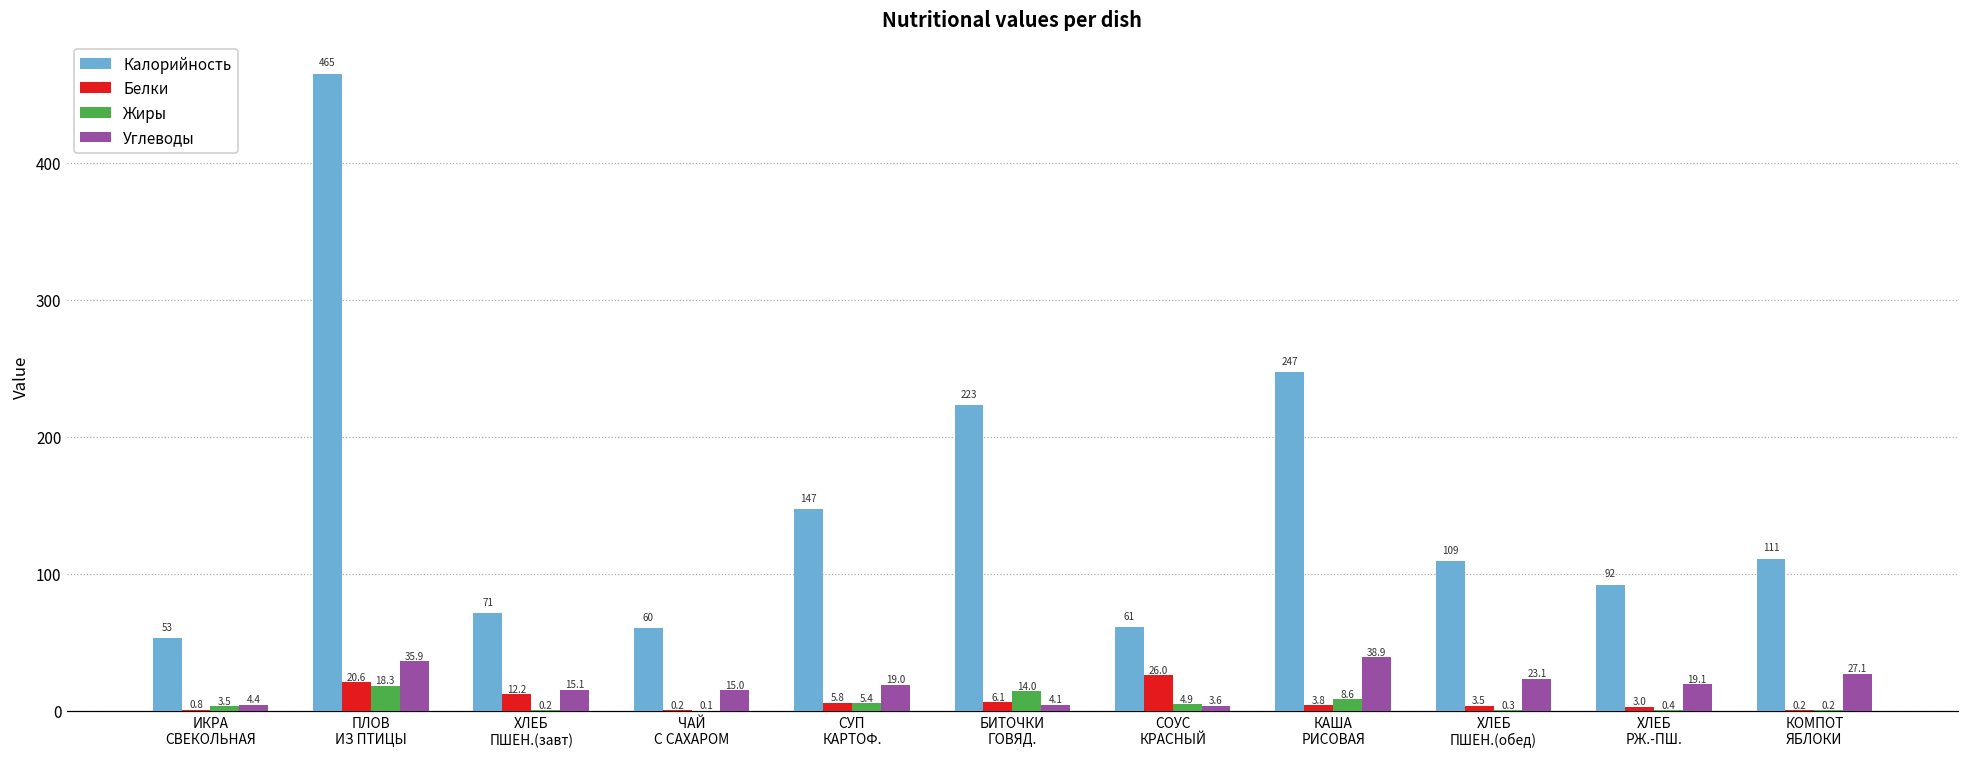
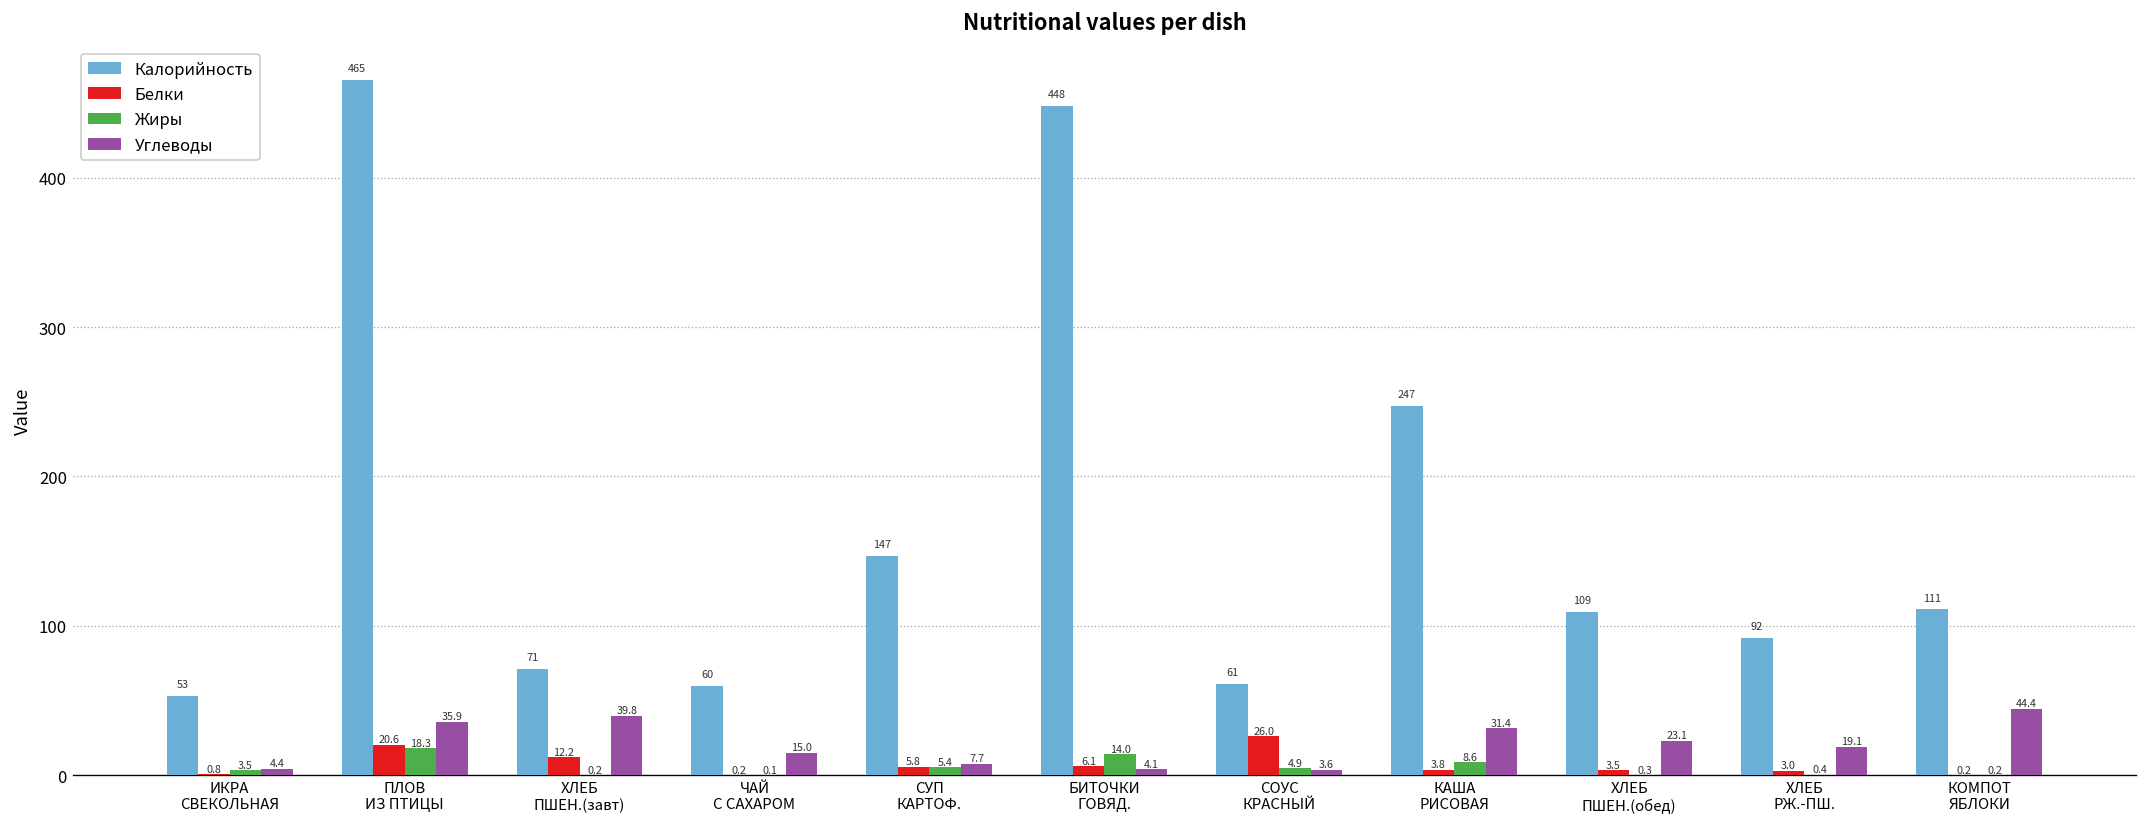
Углеводы, ХЛЕБ ПШЕН.(завт): 15.1 -> 39.8
Углеводы, СУП КАРТОФ.: 19.0 -> 7.7
Калорийность, БИТОЧКИ ГОВЯД.: 223 -> 448
Углеводы, КАША РИСОВАЯ: 38.9 -> 31.4
Углеводы, КОМПОТ ЯБЛОКИ: 27.1 -> 44.4
